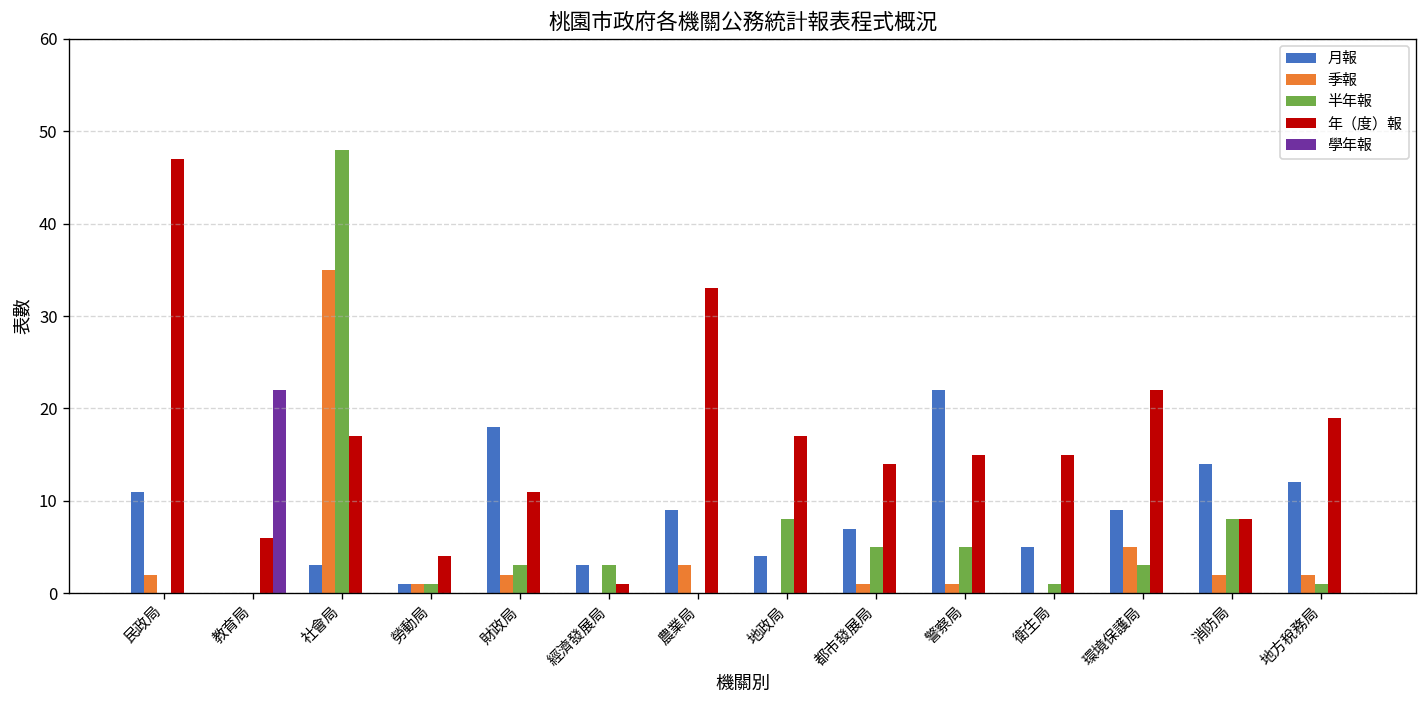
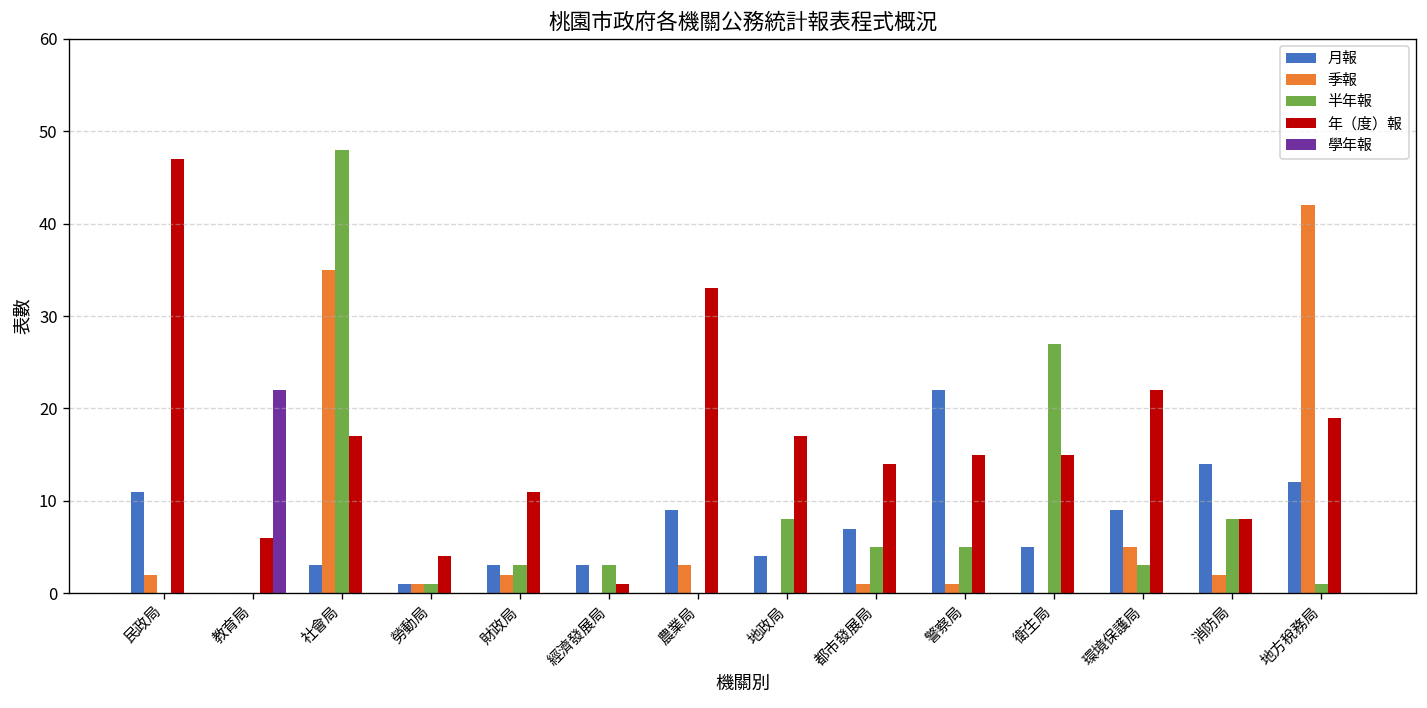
月報, 財政局: 18 -> 3
半年報, 衛生局: 1 -> 27
季報, 地方稅務局: 2 -> 42
